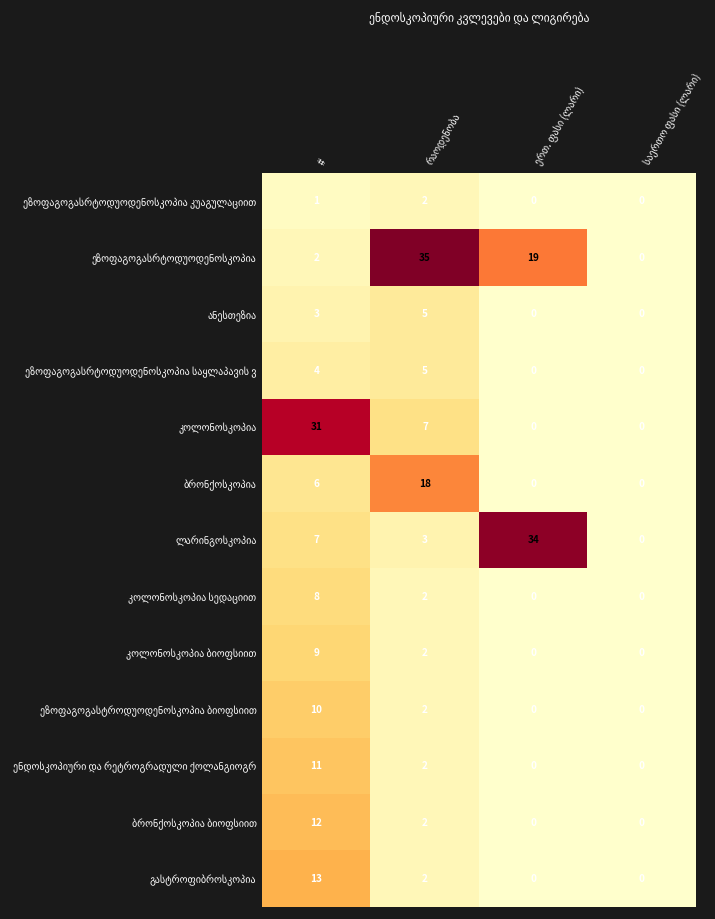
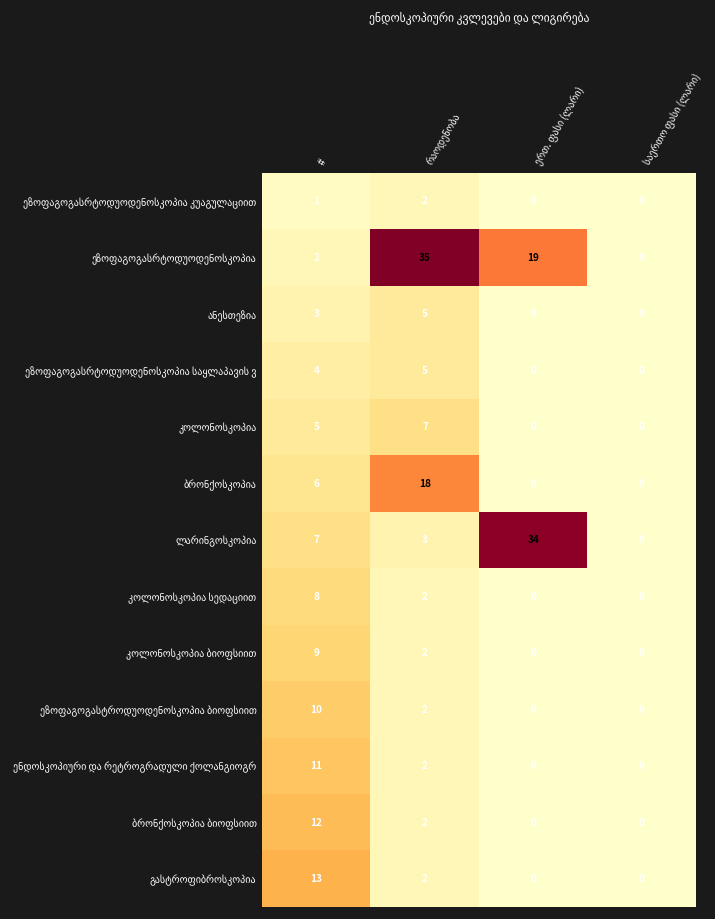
კოლონოსკოპია, #: 31 -> 5
